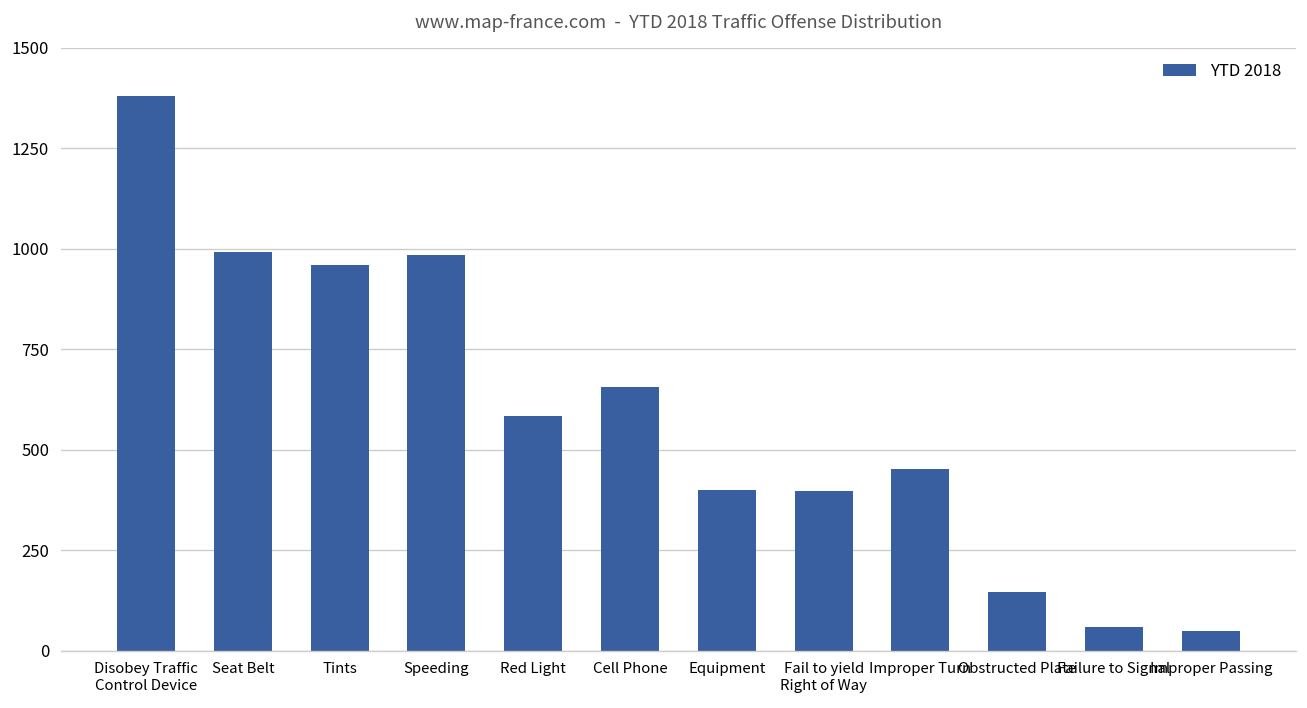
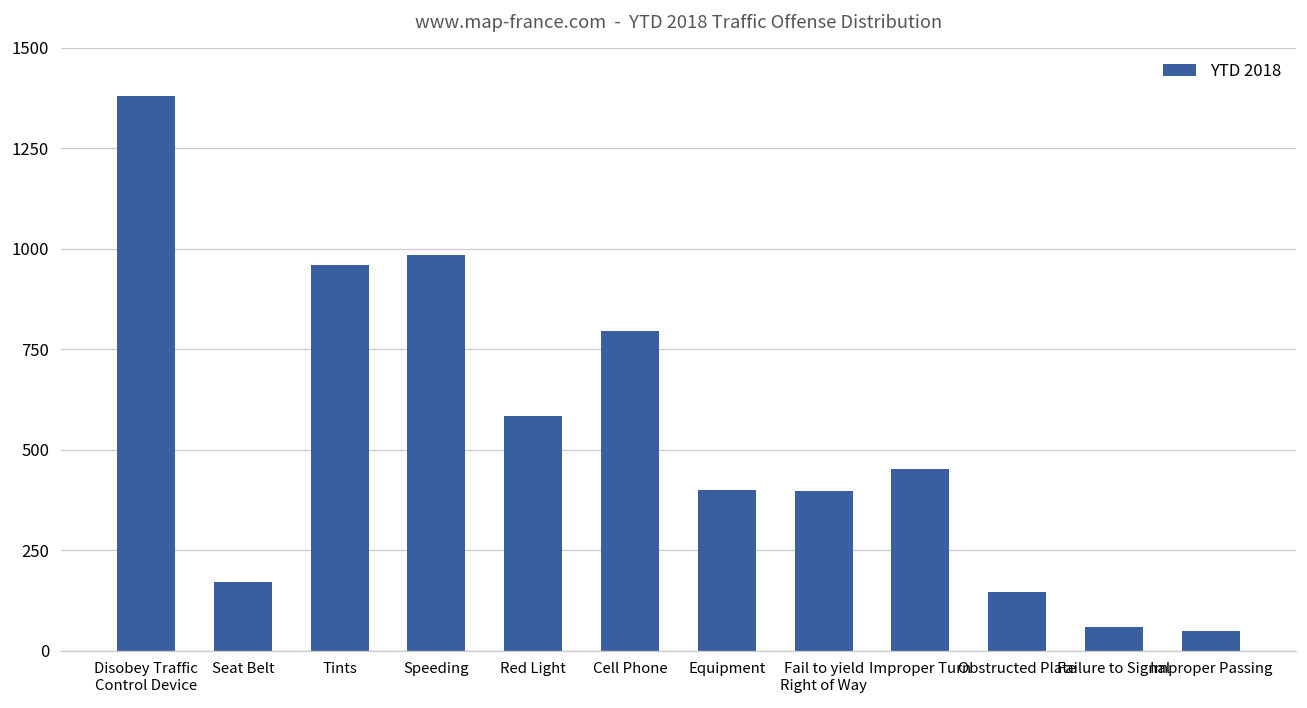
Seat Belt: 990 -> 170
Cell Phone: 660 -> 790
